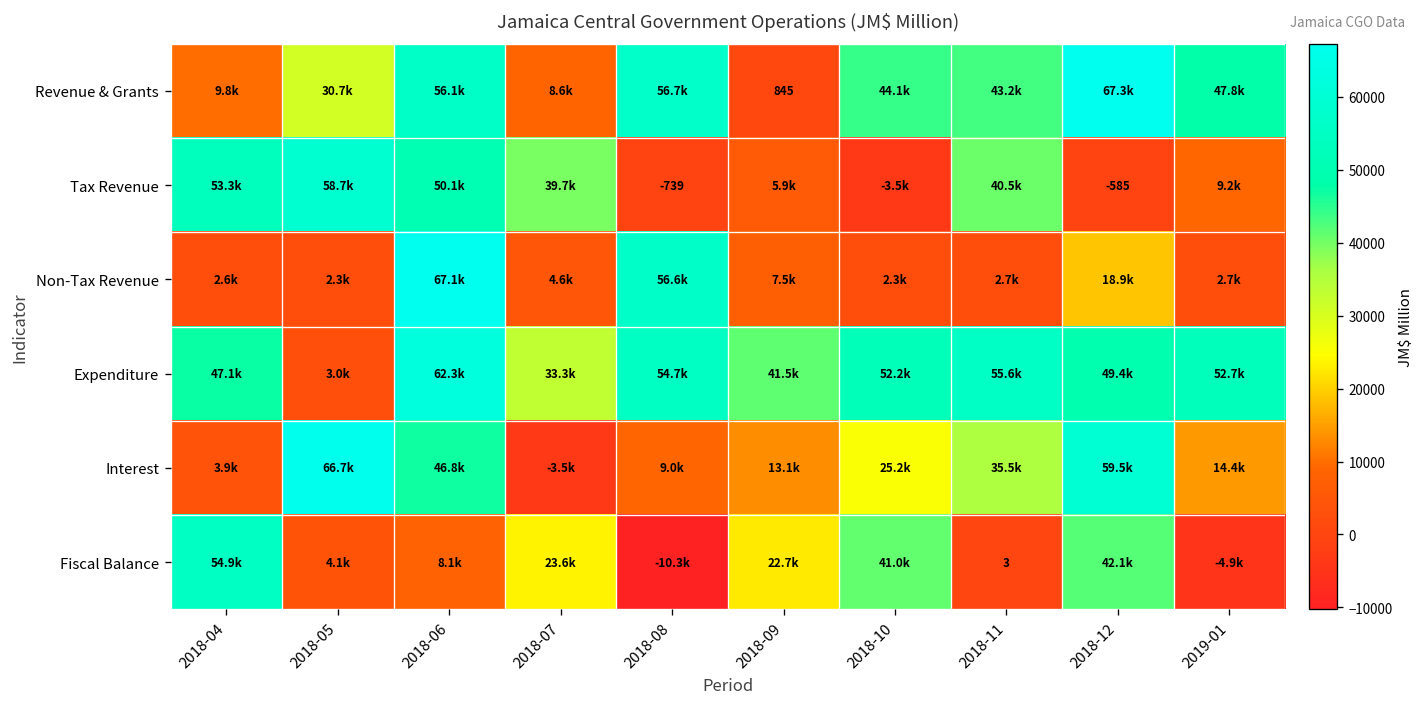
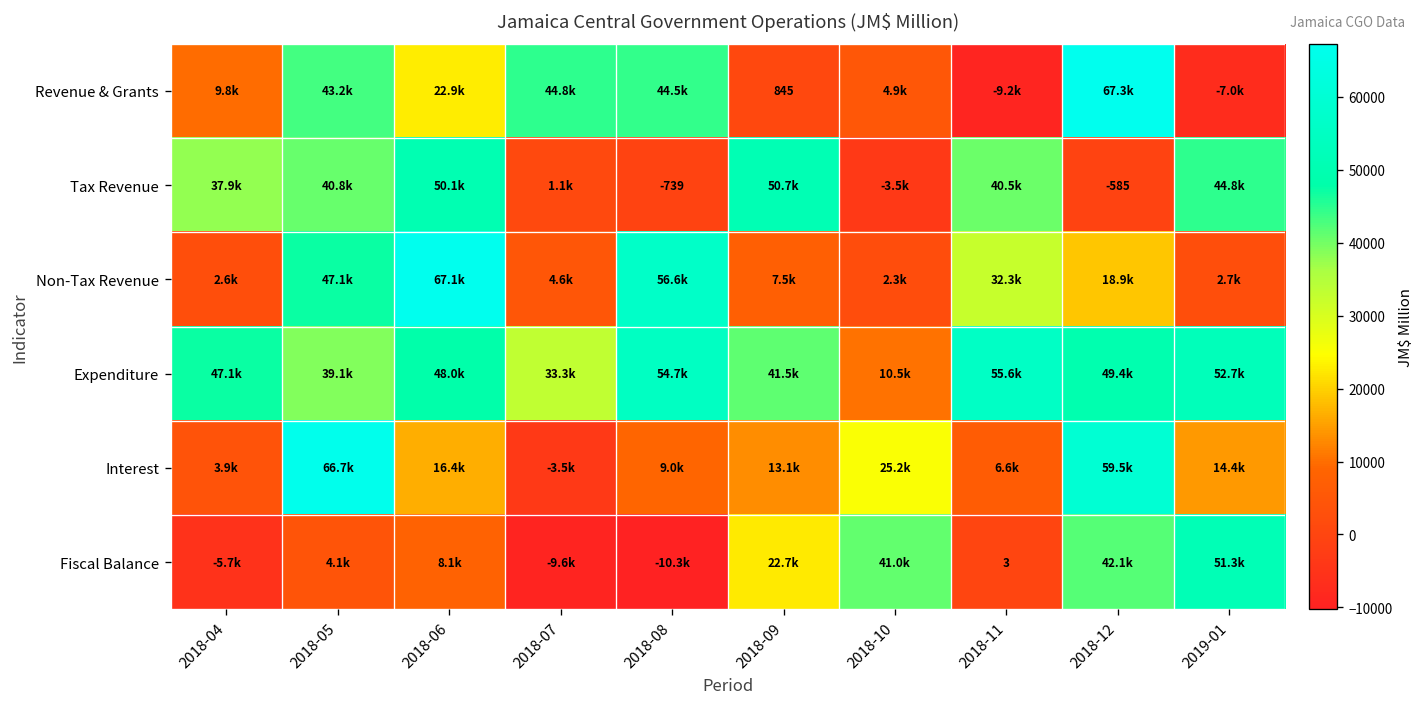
Revenue & Grants, 2018-05: 30.7k -> 43.2k
Revenue & Grants, 2018-06: 56.1k -> 22.9k
Revenue & Grants, 2018-07: 8.6k -> 44.8k
Revenue & Grants, 2018-08: 56.7k -> 44.5k
Revenue & Grants, 2018-10: 44.1k -> 4.9k
Revenue & Grants, 2018-11: 43.2k -> -9.2k
Revenue & Grants, 2019-01: 47.8k -> -7.0k
Tax Revenue, 2018-04: 53.3k -> 37.9k
Tax Revenue, 2018-05: 58.7k -> 40.8k
Tax Revenue, 2018-07: 39.7k -> 1.1k
Tax Revenue, 2018-09: 5.9k -> 50.7k
Tax Revenue, 2019-01: 9.2k -> 44.8k
Non-Tax Revenue, 2018-05: 2.3k -> 47.1k
Non-Tax Revenue, 2018-11: 2.7k -> 32.3k
Expenditure, 2018-05: 3.0k -> 39.1k
Expenditure, 2018-06: 62.3k -> 48.0k
Expenditure, 2018-10: 52.2k -> 10.5k
Interest, 2018-06: 46.8k -> 16.4k
Interest, 2018-11: 35.5k -> 6.6k
Fiscal Balance, 2018-04: 54.9k -> -5.7k
Fiscal Balance, 2018-07: 23.6k -> -9.6k
Fiscal Balance, 2019-01: -4.9k -> 51.3k
